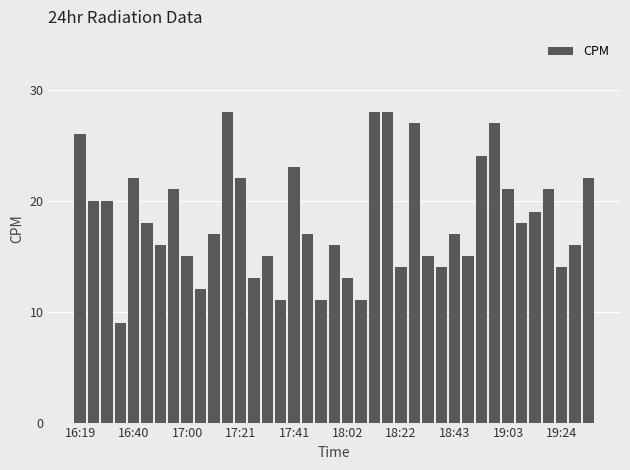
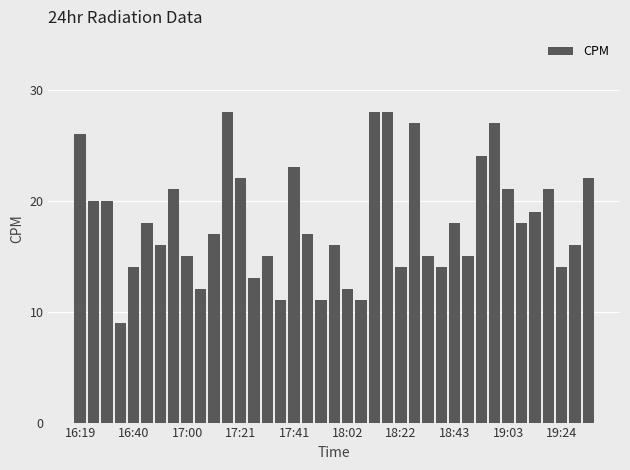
16:40: 22 -> 14
18:02: 13 -> 12
18:43: 17 -> 18
